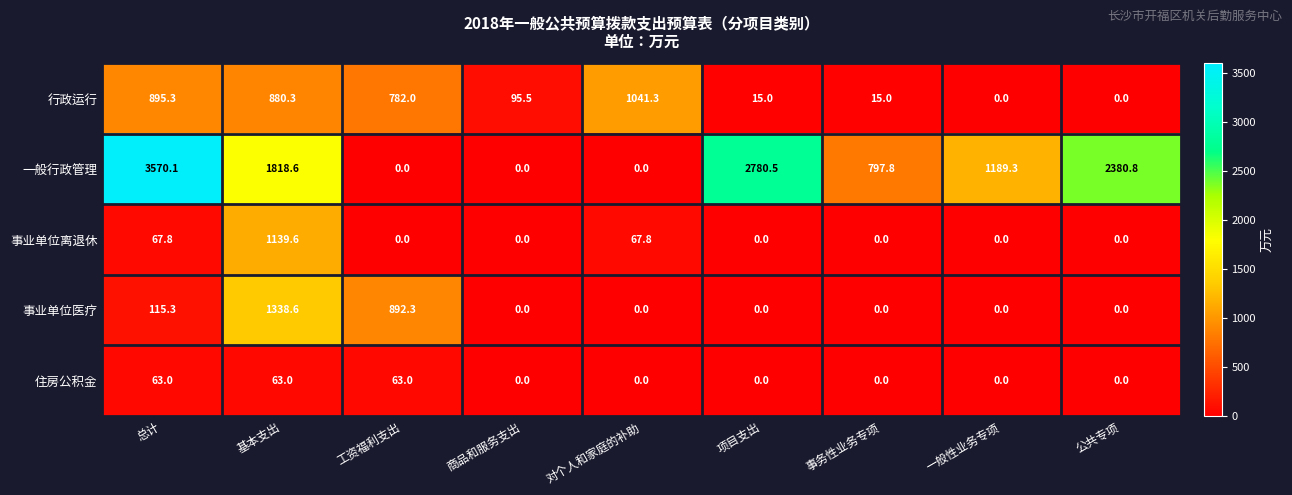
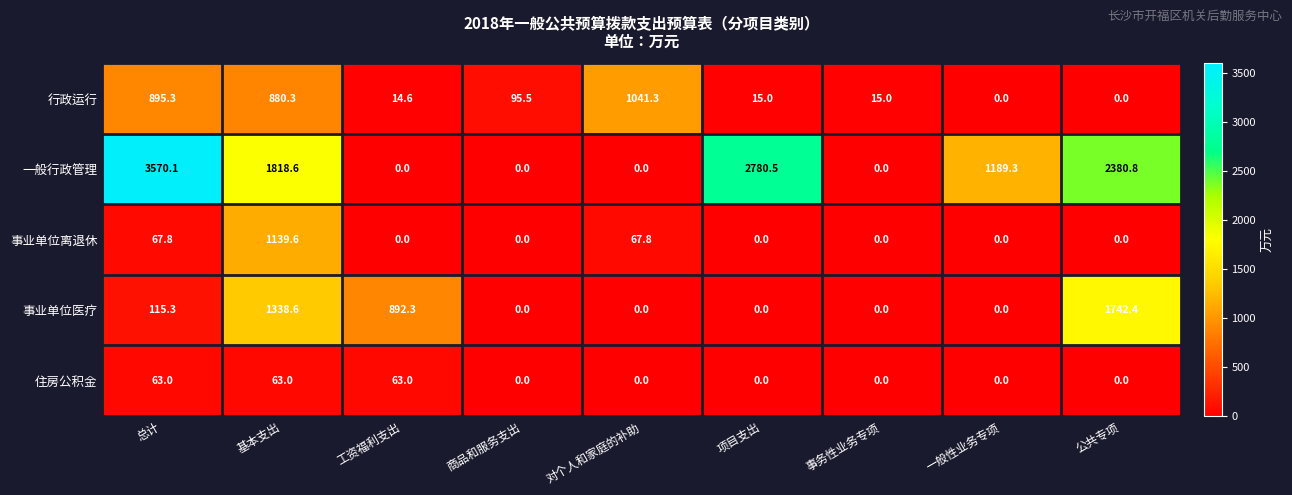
行政运行, 工资福利支出: 782.0 -> 14.6
一般行政管理, 事务性业务专项: 797.8 -> 0.0
事业单位医疗, 公共专项: 0.0 -> 1742.4
